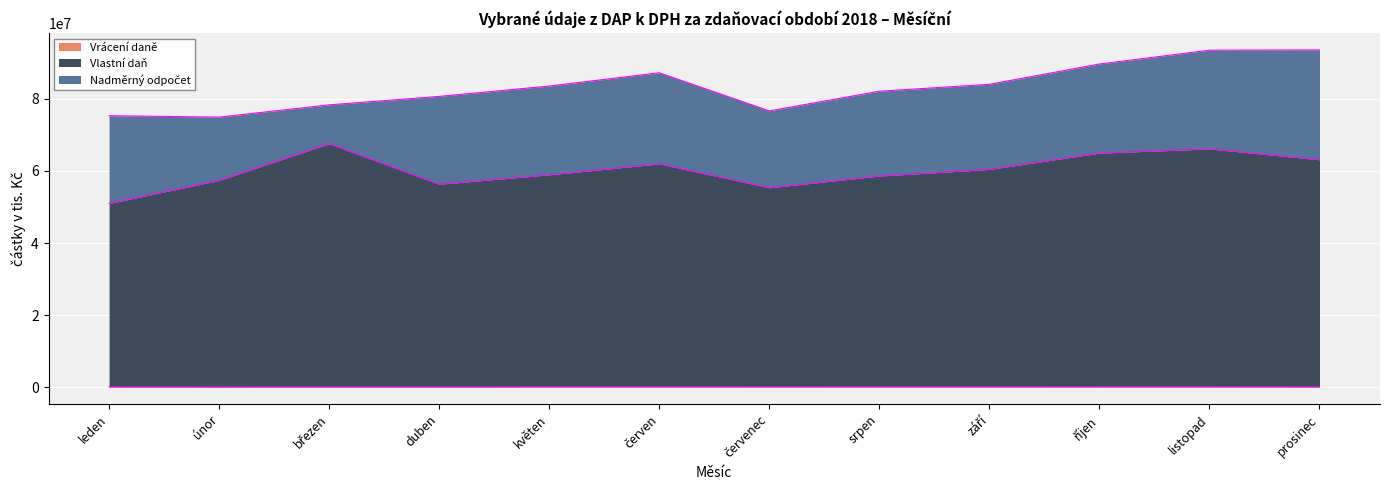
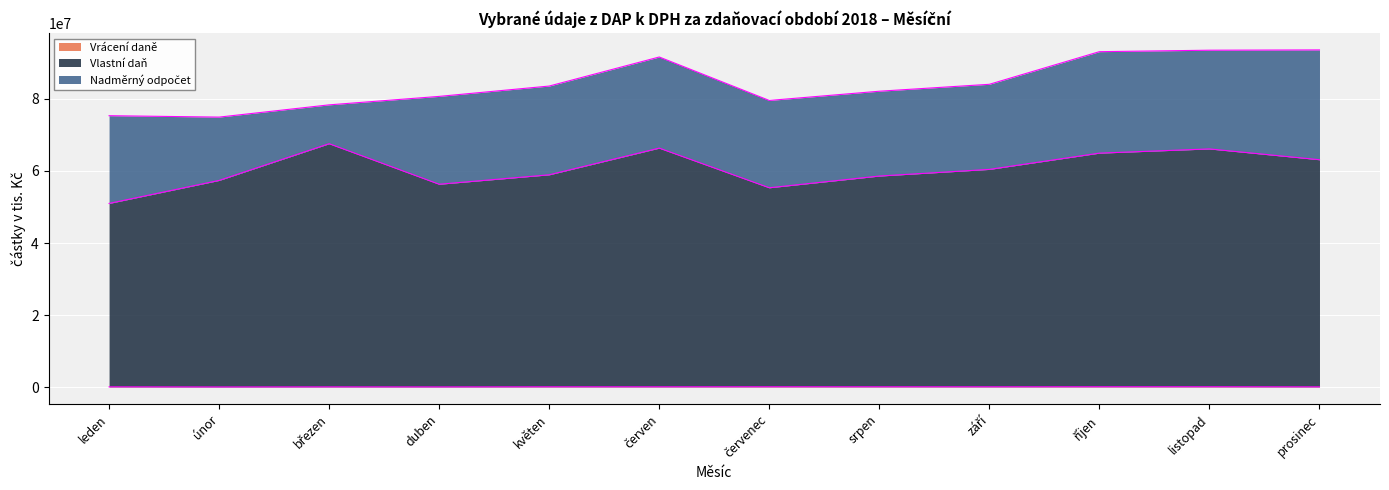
Vlastní daň, červen: 62000000 -> 66000000
Nadměrný odpočet, červenec: 21000000 -> 24000000
Nadměrný odpočet, říjen: 25000000 -> 28000000
